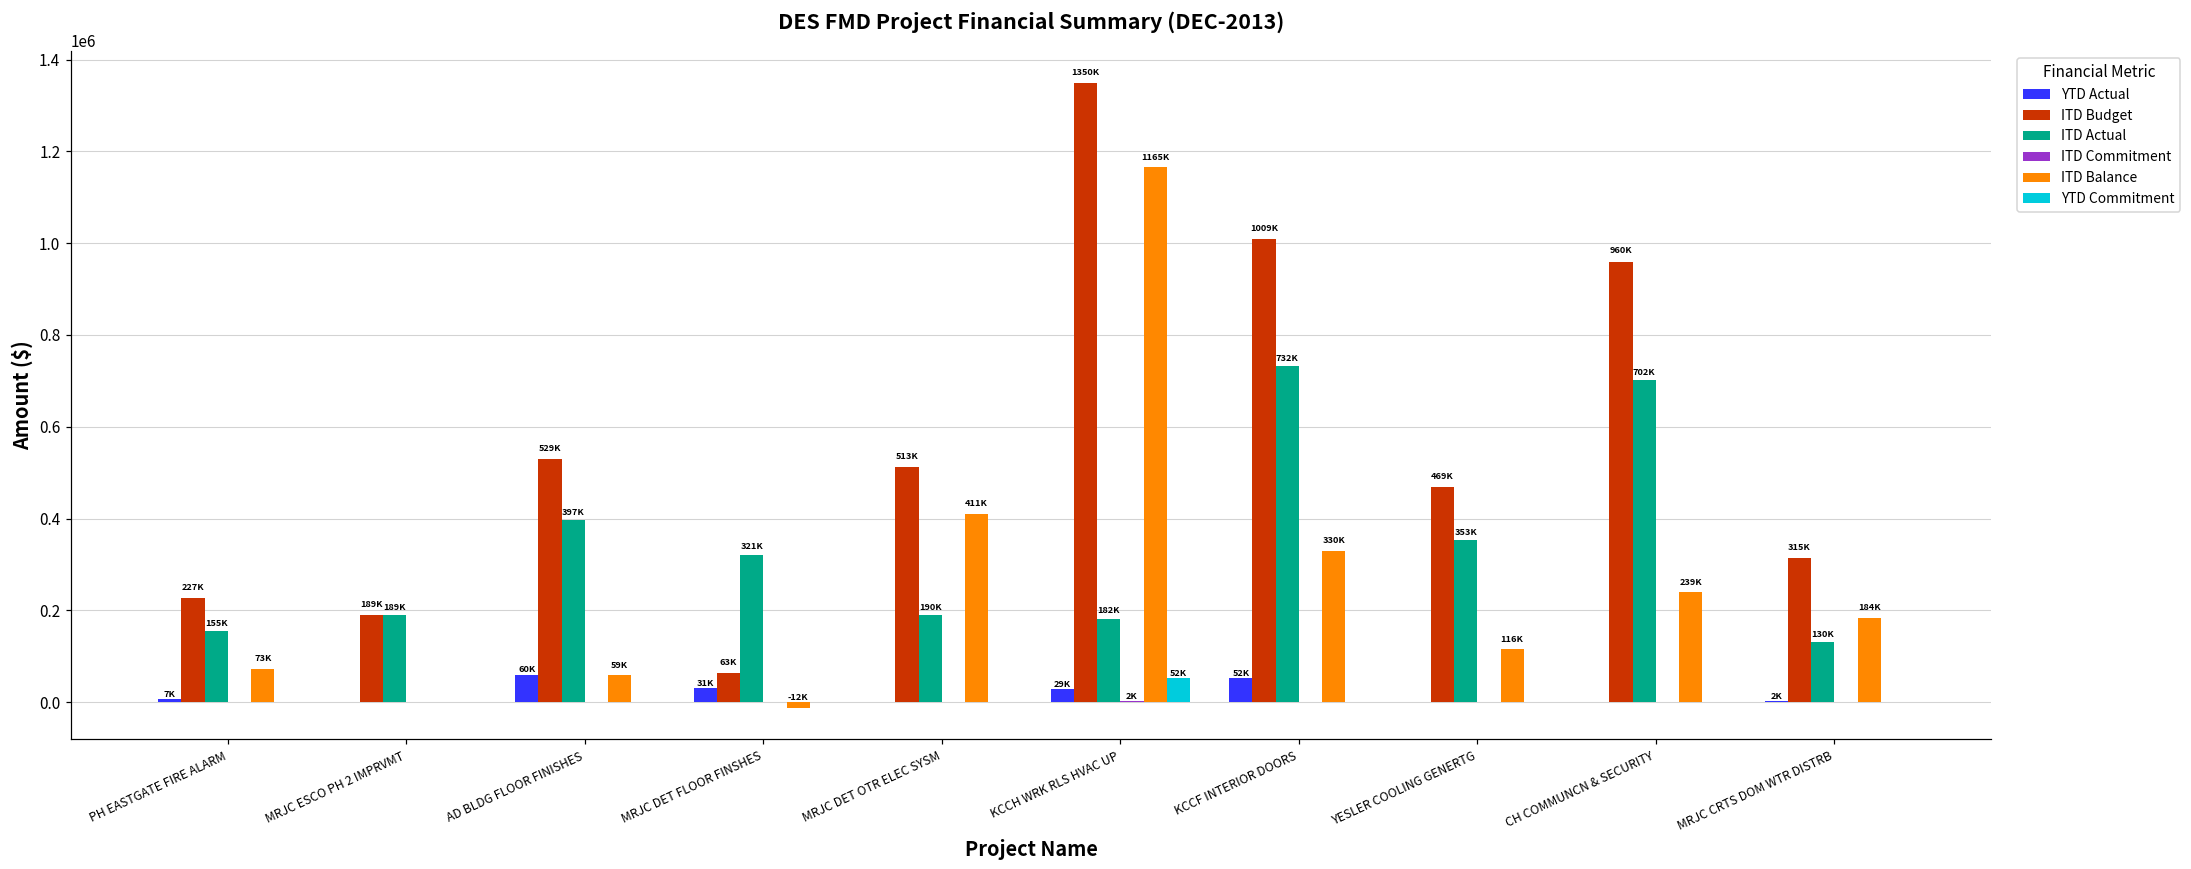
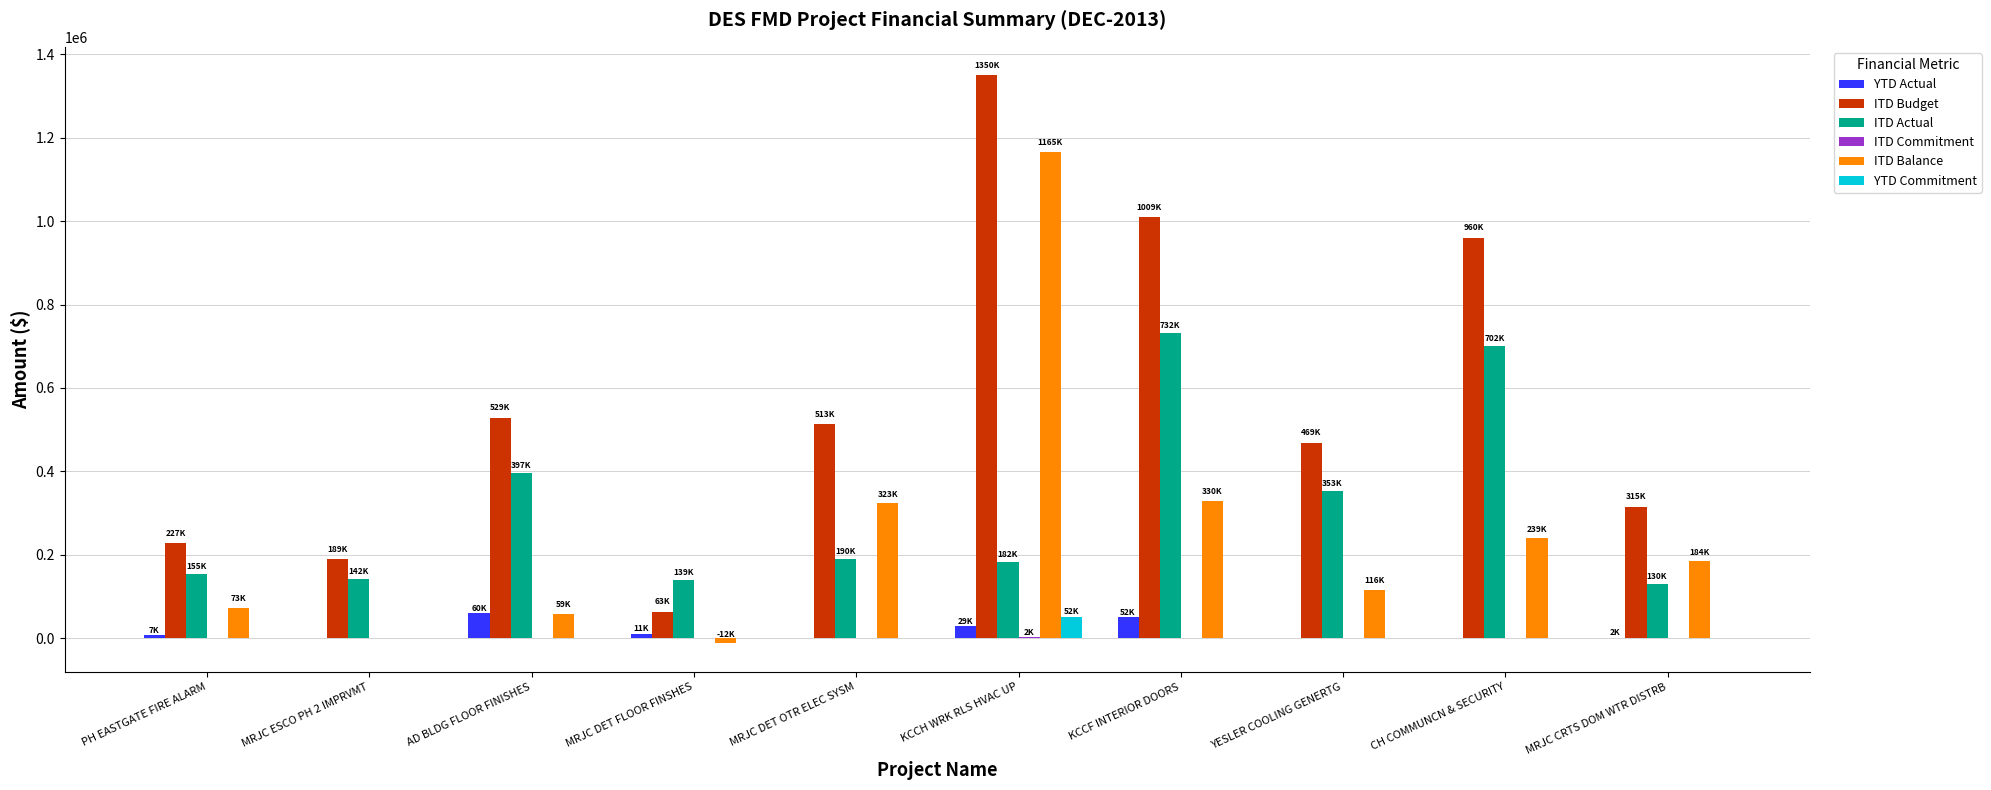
ITD Actual, MRJC ESCO PH 2 IMPRVMT: 189K -> 142K
YTD Actual, MRJC DET FLOOR FINSHES: 31K -> 11K
ITD Actual, MRJC DET FLOOR FINSHES: 321K -> 139K
ITD Balance, MRJC DET OTR ELEC SYSM: 411K -> 323K
